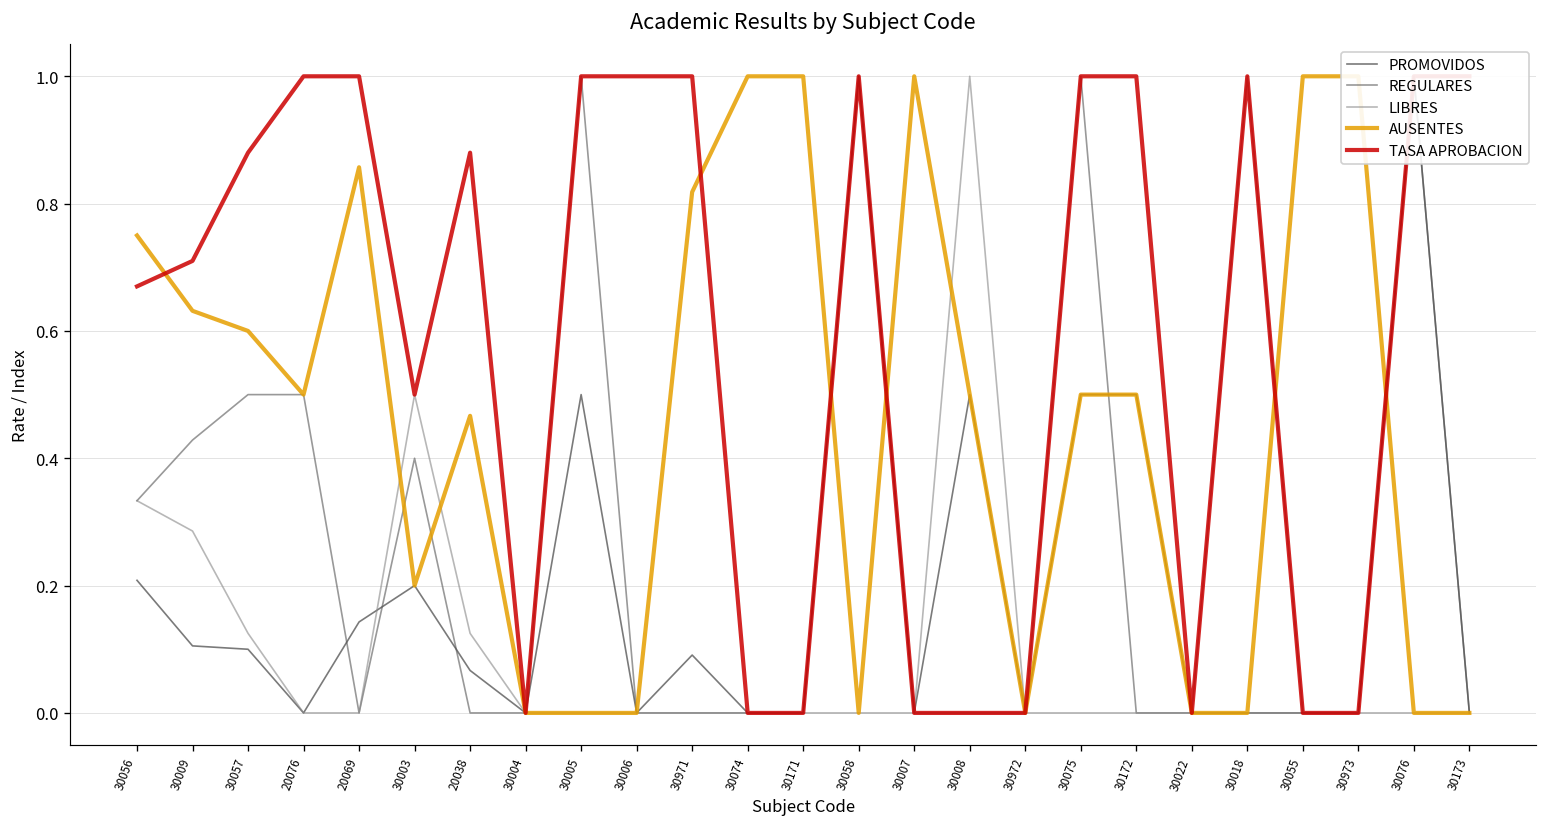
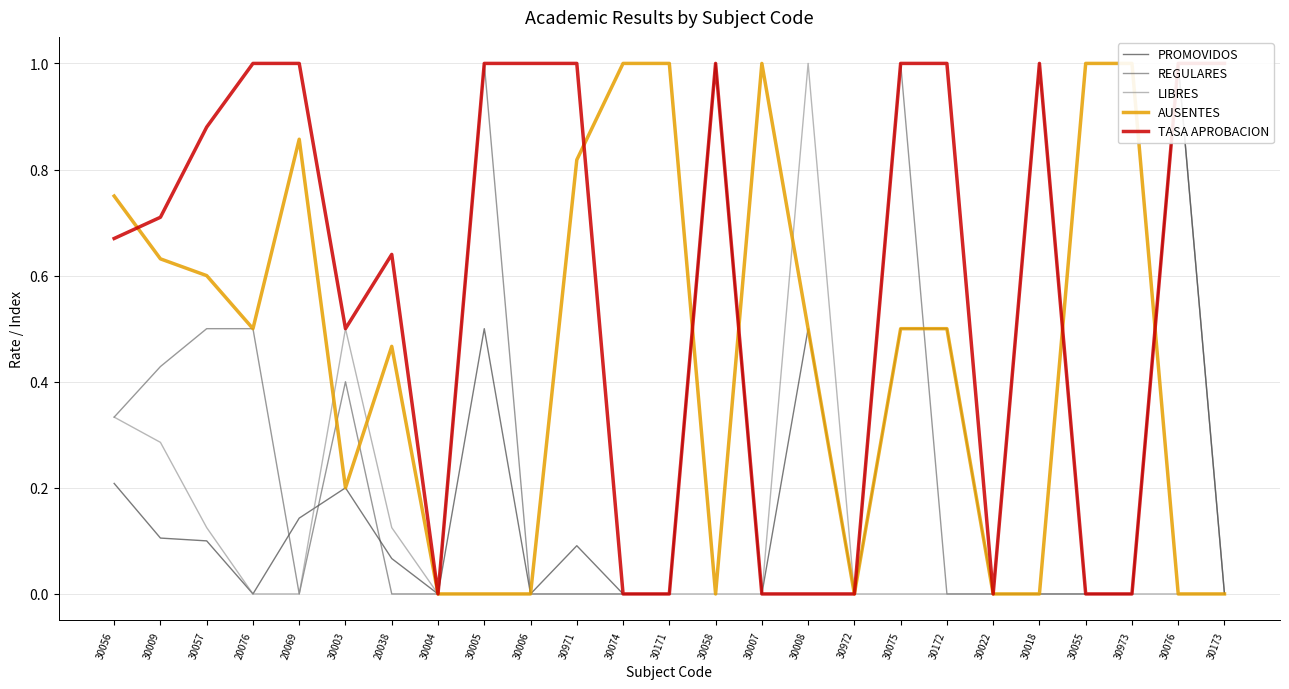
TASA APROBACION, 20038: 0.88 -> 0.64
